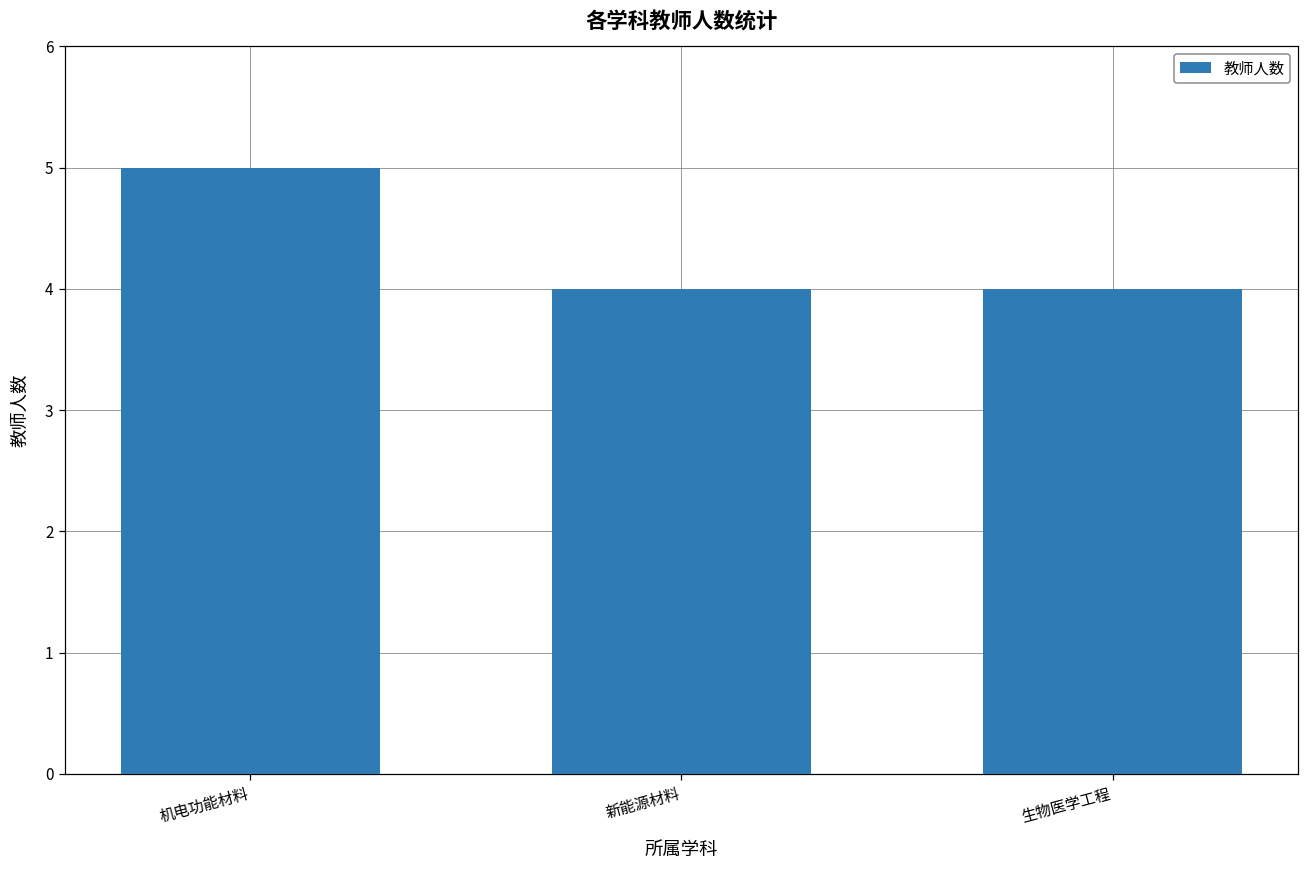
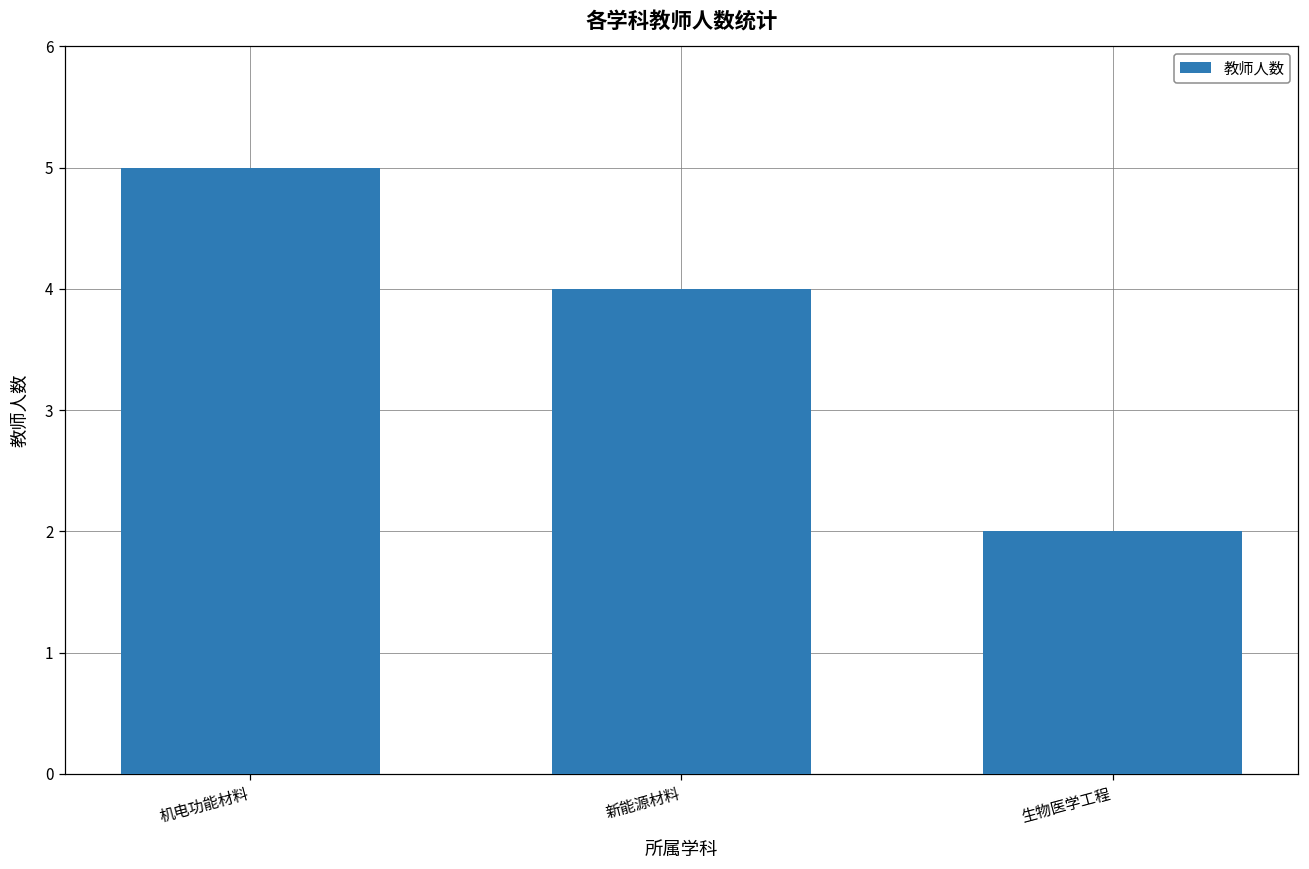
生物医学工程: 4 -> 2
